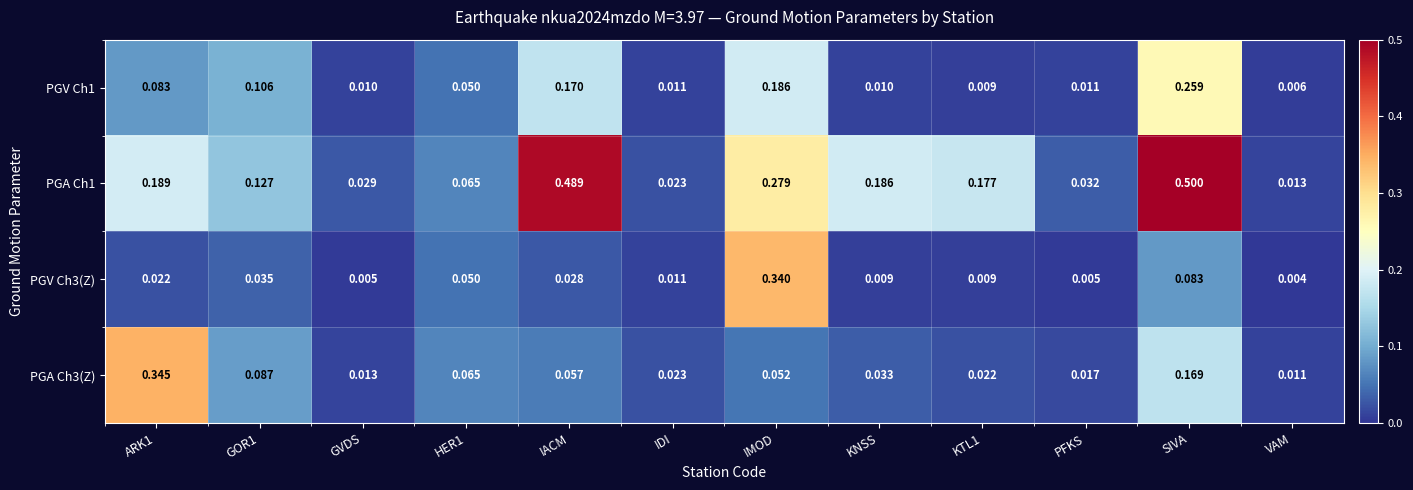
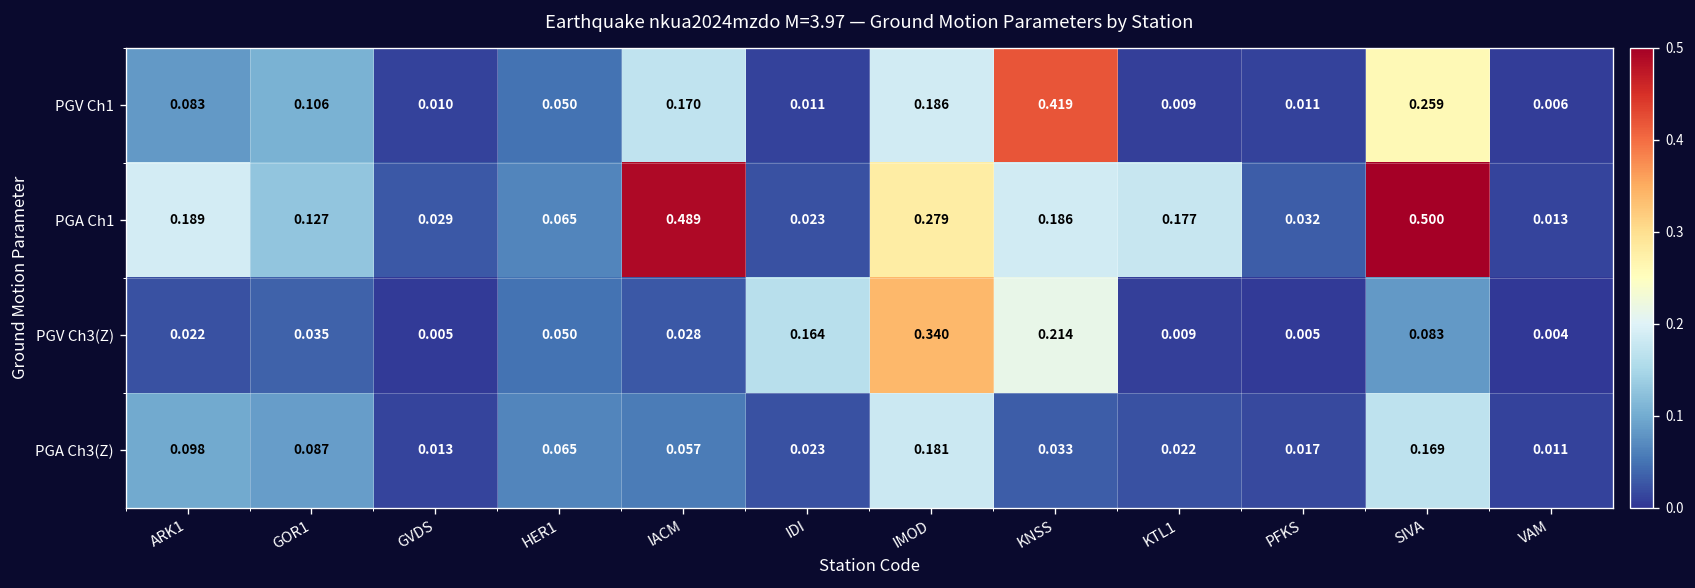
PGV Ch1, KNSS: 0.010 -> 0.419
PGV Ch3(Z), IDI: 0.011 -> 0.164
PGV Ch3(Z), KNSS: 0.009 -> 0.214
PGA Ch3(Z), ARK1: 0.345 -> 0.098
PGA Ch3(Z), IMOD: 0.052 -> 0.181
